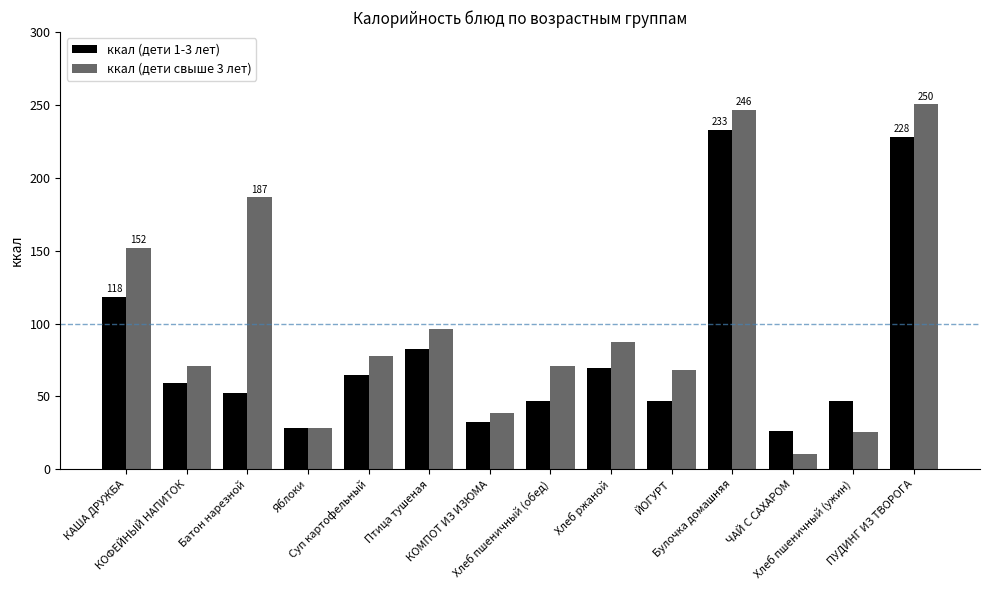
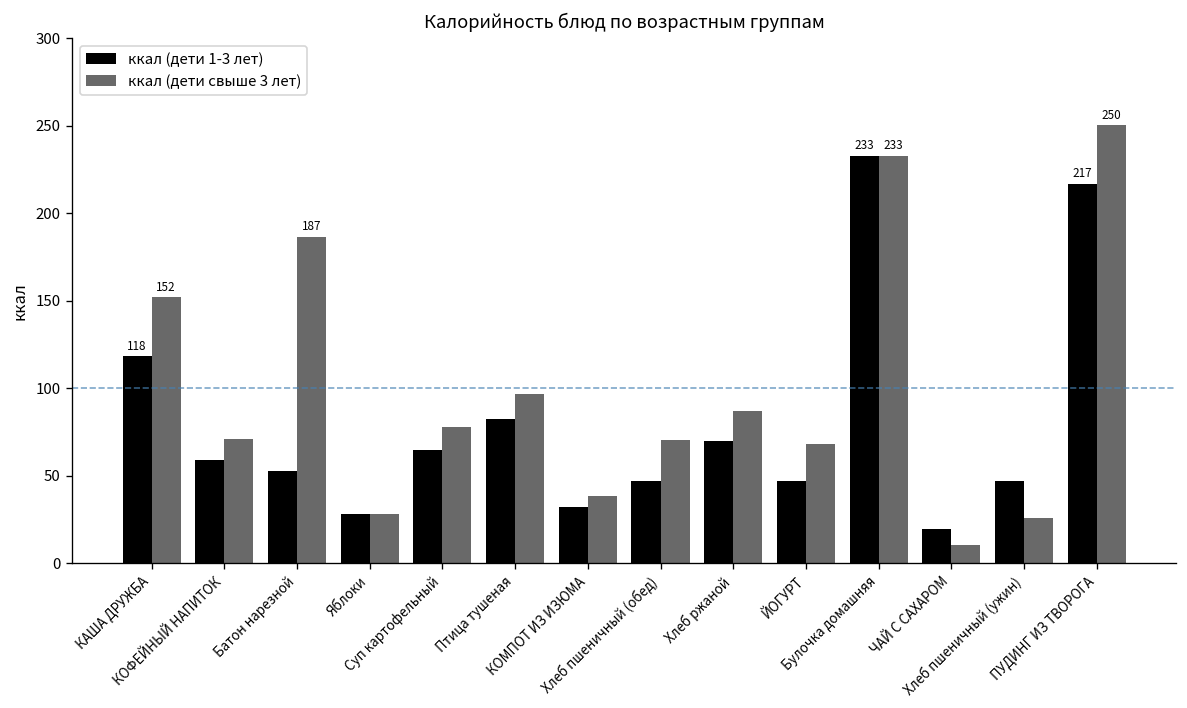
ккал (дети свыше 3 лет), Булочка домашняя: 246 -> 233
ккал (дети 1-3 лет), ЧАЙ С САХАРОМ: 26 -> 20
ккал (дети 1-3 лет), ПУДИНГ ИЗ ТВОРОГА: 228 -> 217
